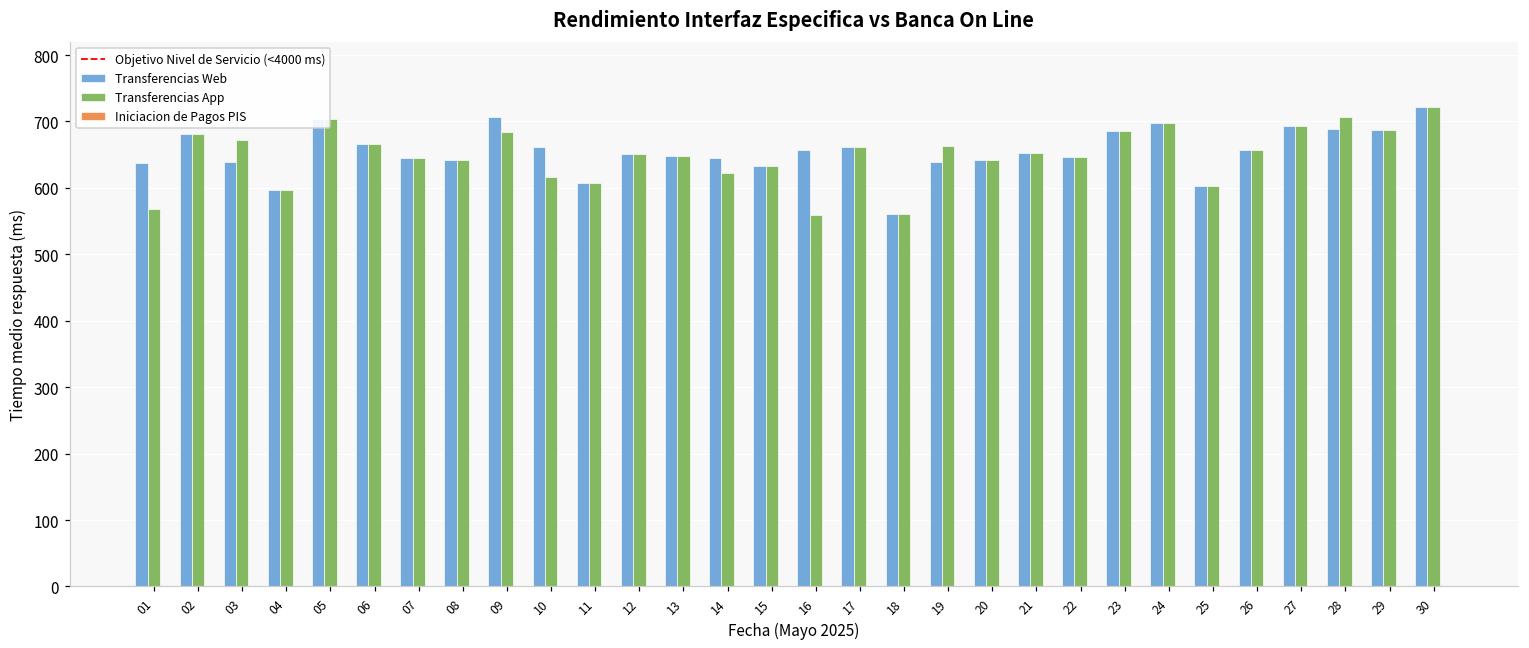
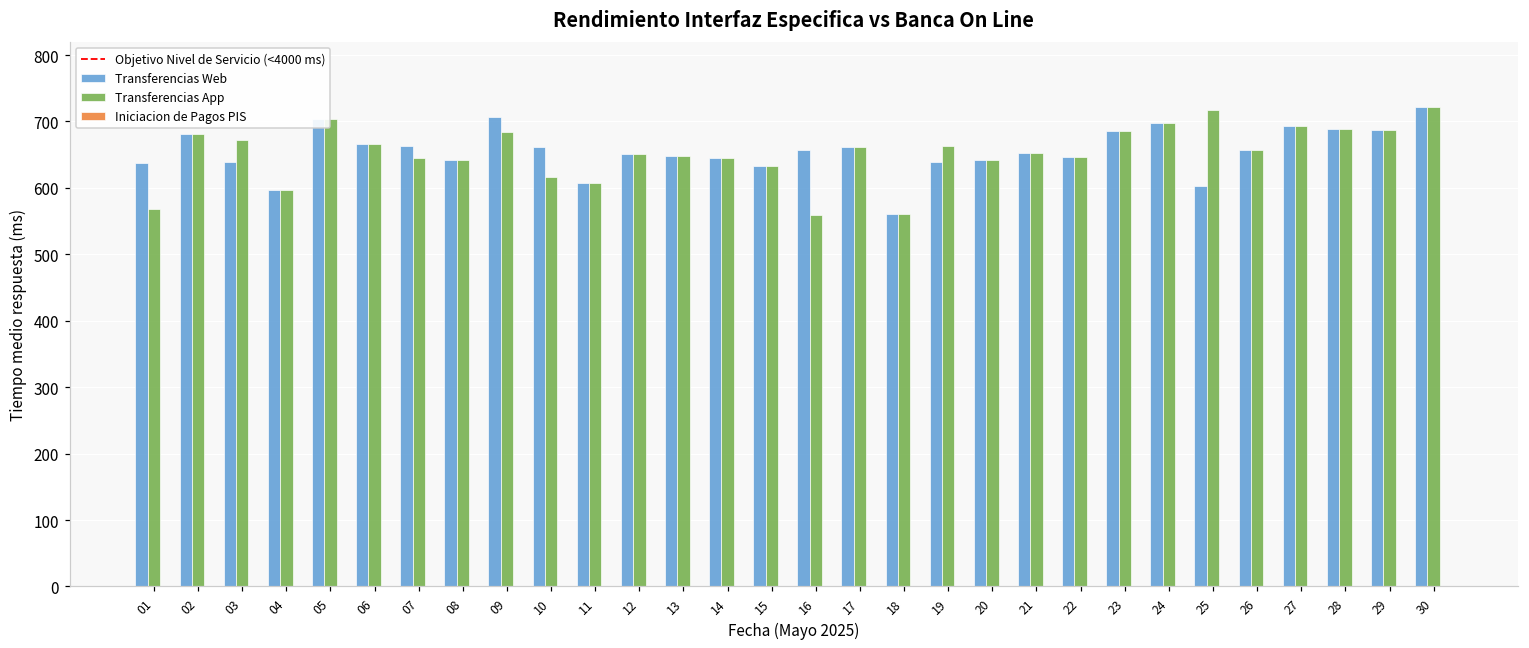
Transferencias Web, 07: 650 -> 660
Transferencias App, 14: 620 -> 640
Transferencias App, 25: 600 -> 720
Transferencias App, 28: 710 -> 690
